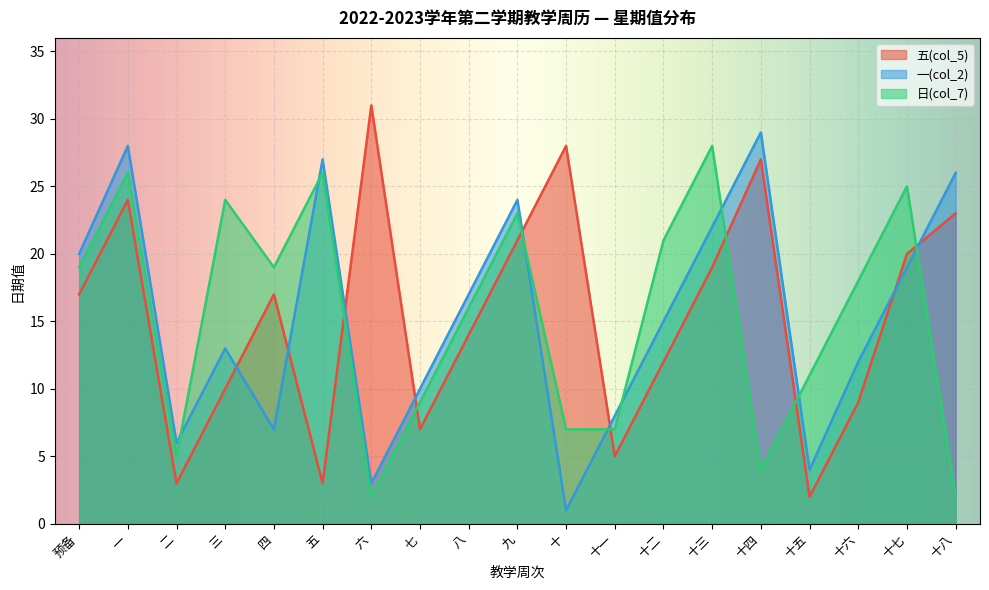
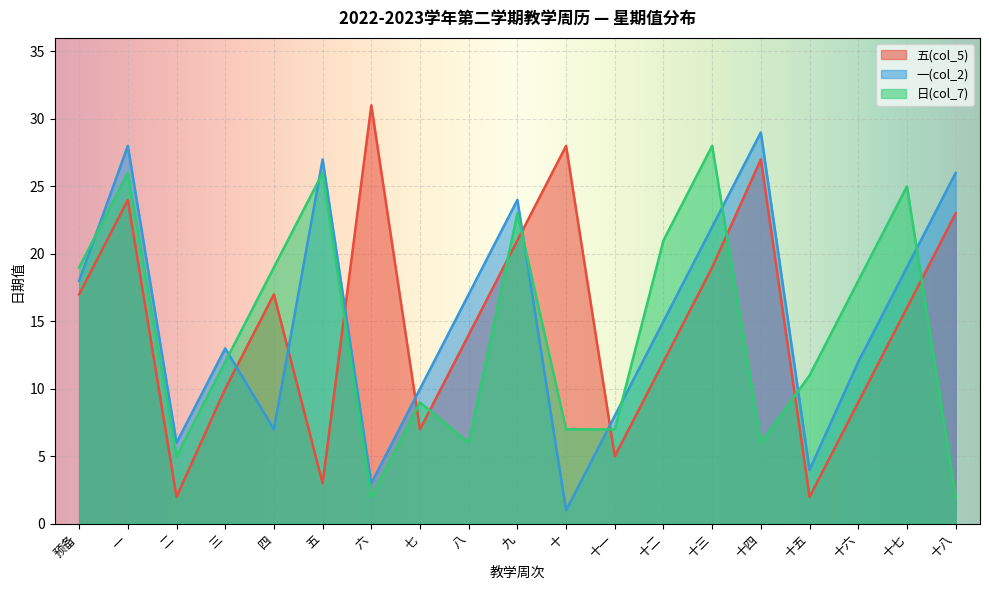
一(col_2), 预备: 20 -> 18
五(col_5), 二: 3 -> 2
日(col_7), 三: 24 -> 12
日(col_7), 八: 16 -> 6
日(col_7), 十四: 4 -> 6
五(col_5), 十七: 20 -> 16
